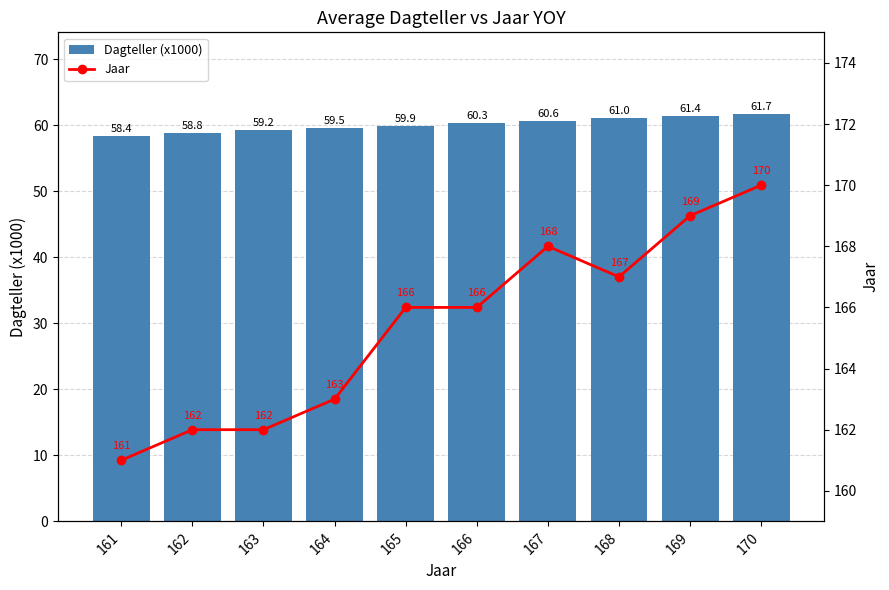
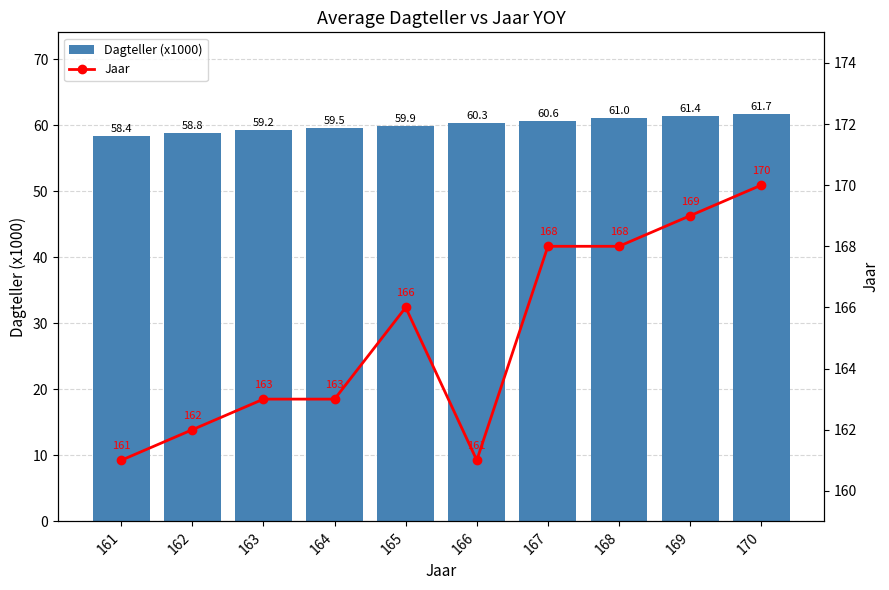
Jaar, 163: 162 -> 163
Jaar, 166: 166 -> 161
Jaar, 168: 167 -> 168
